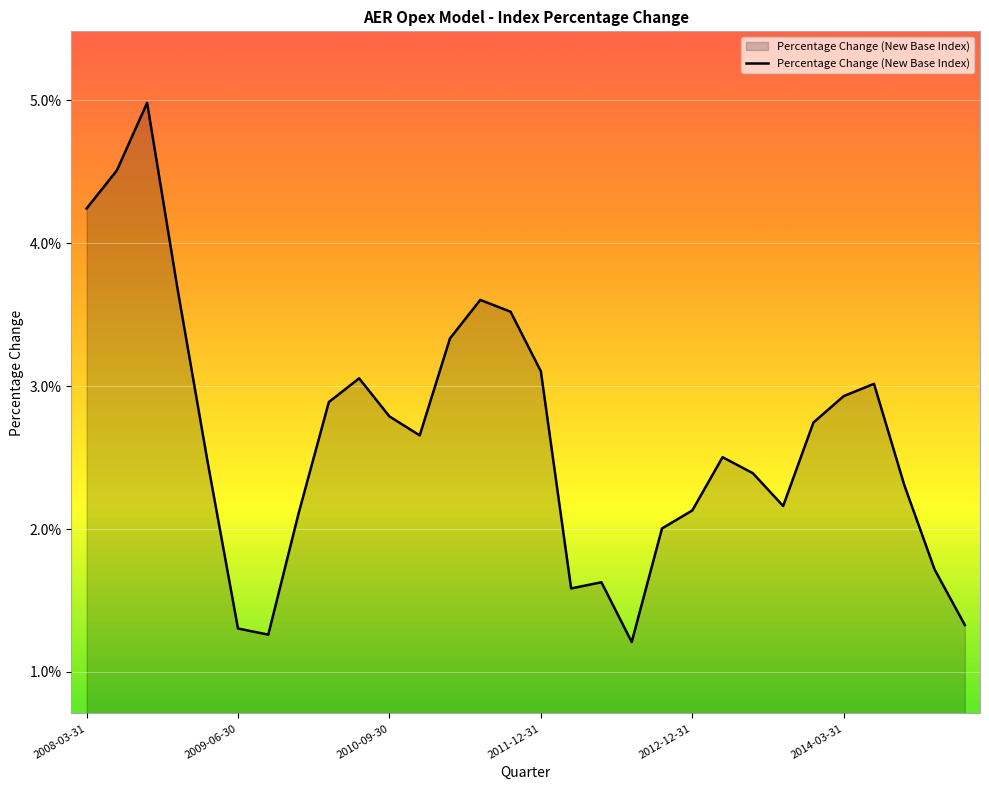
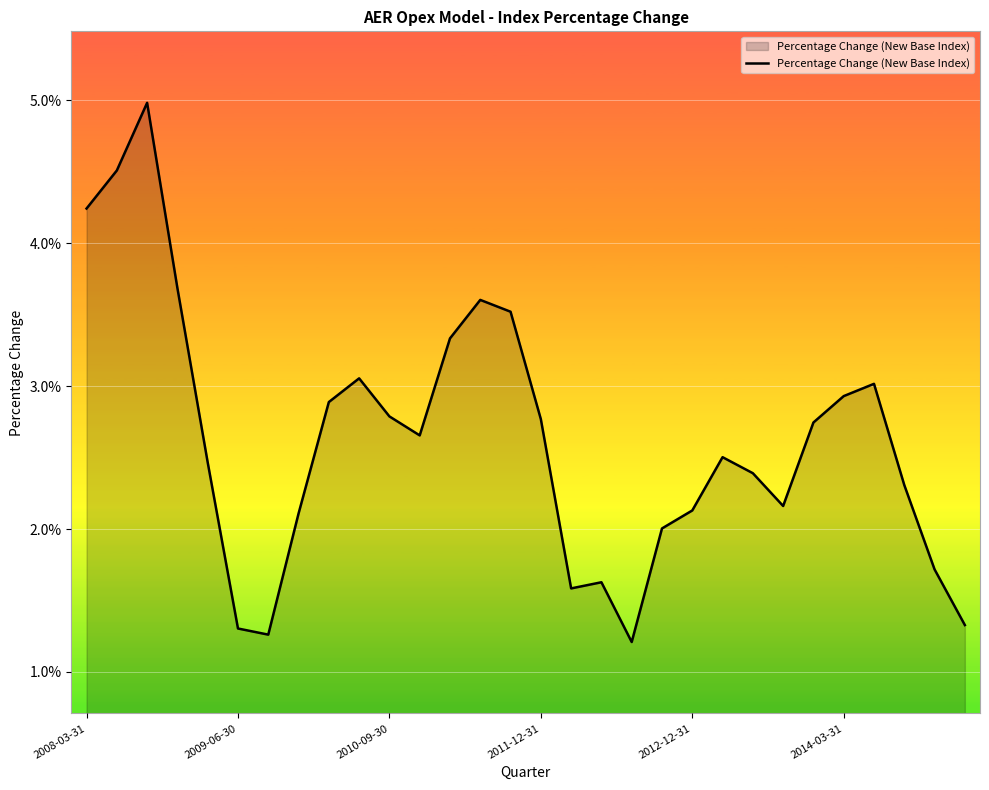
2011-12-31: 3.10% -> 2.77%
